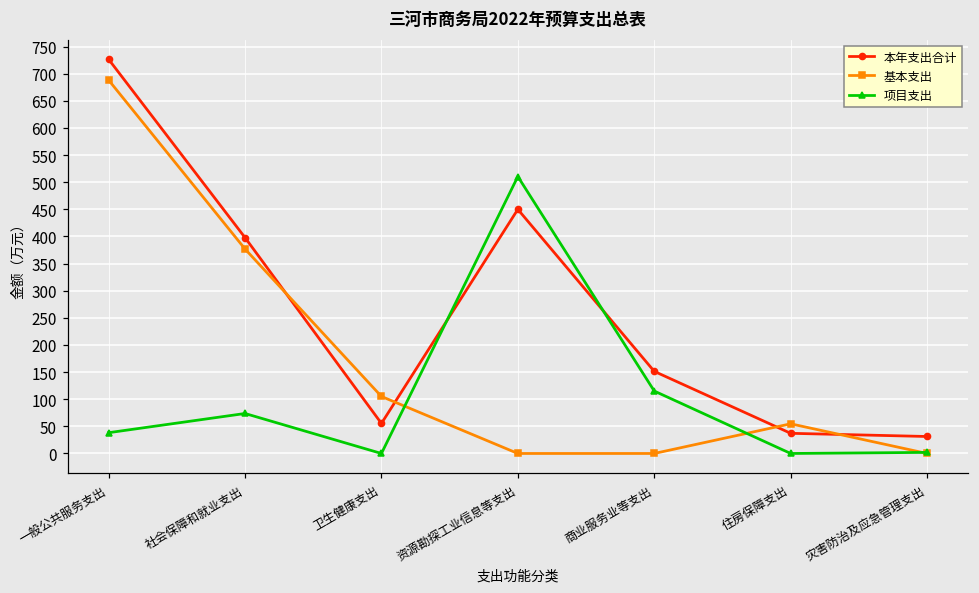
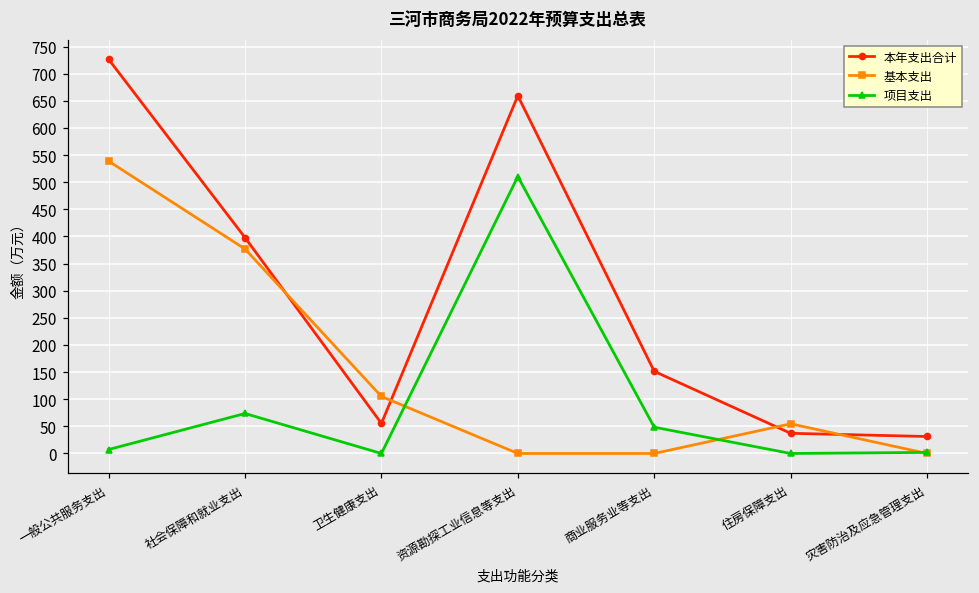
基本支出, 一般公共服务支出: 690 -> 540
项目支出, 一般公共服务支出: 40 -> 10
本年支出合计, 资源勘探工业信息等支出: 450 -> 660
项目支出, 商业服务业等支出: 120 -> 50
